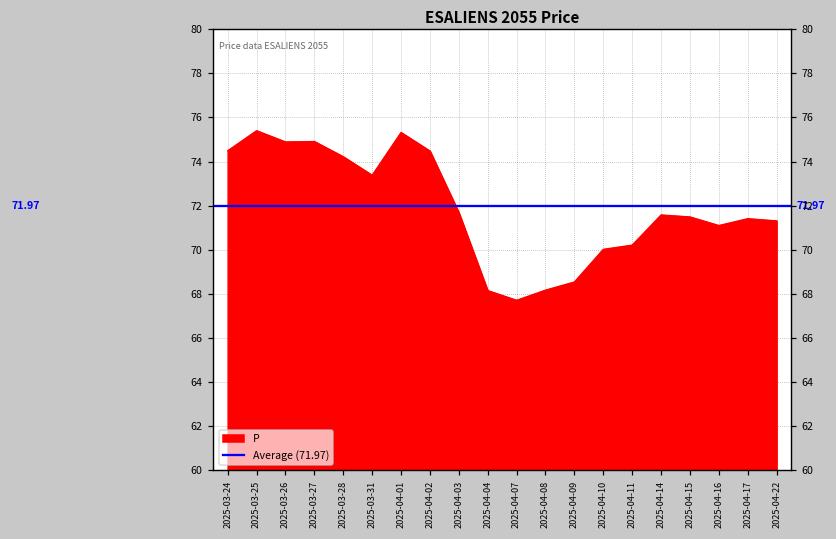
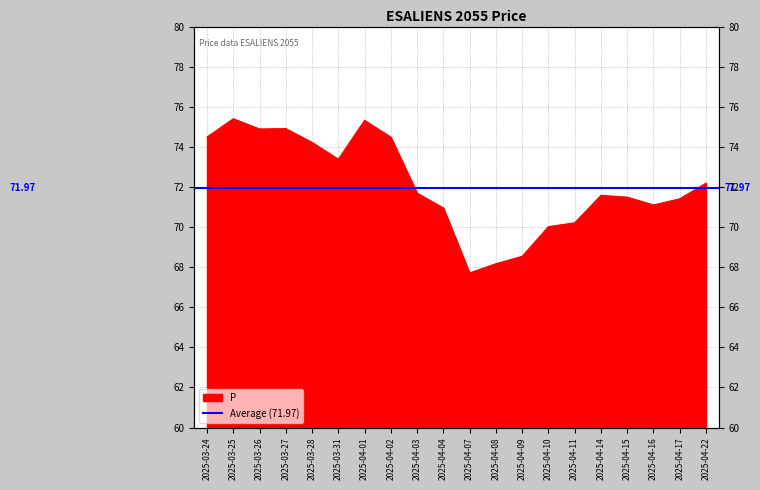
2025-04-04: 68.2 -> 71.0
2025-04-22: 71.3 -> 72.2
